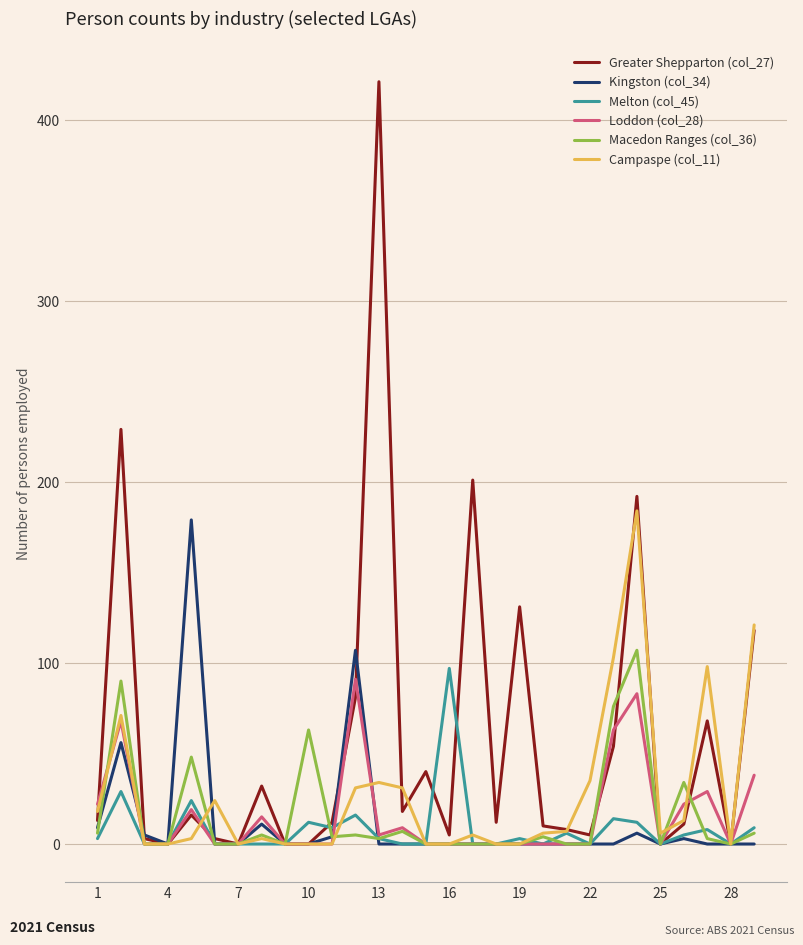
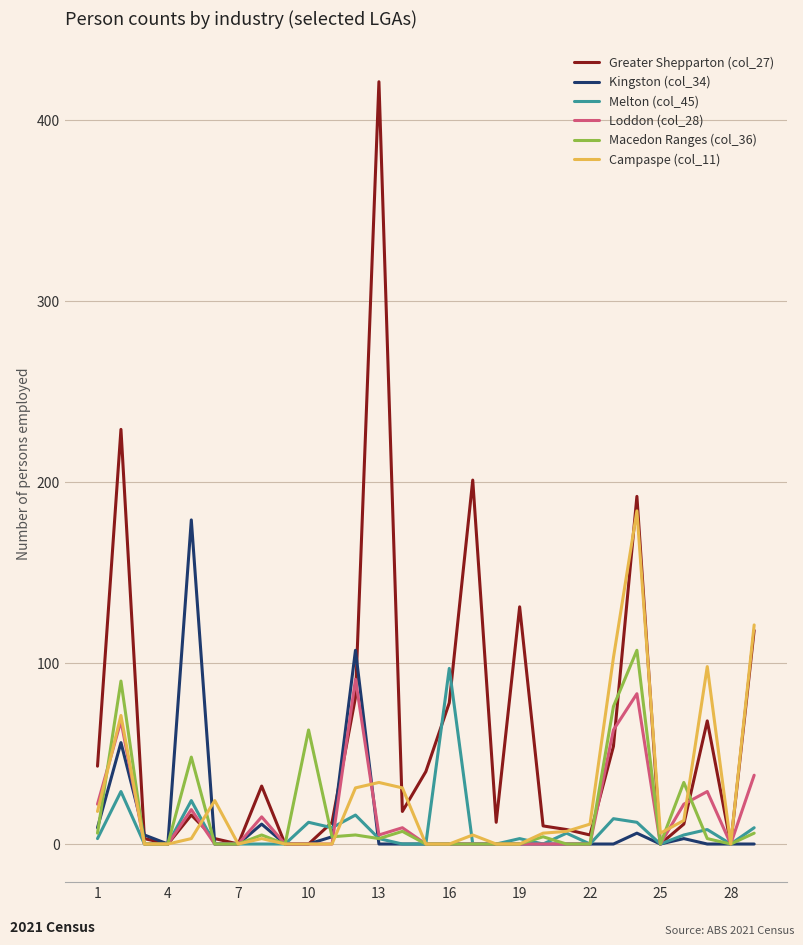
Greater Shepparton (col_27), 1: 13 -> 43
Greater Shepparton (col_27), 16: 5 -> 78
Campaspe (col_11), 22: 35 -> 11
